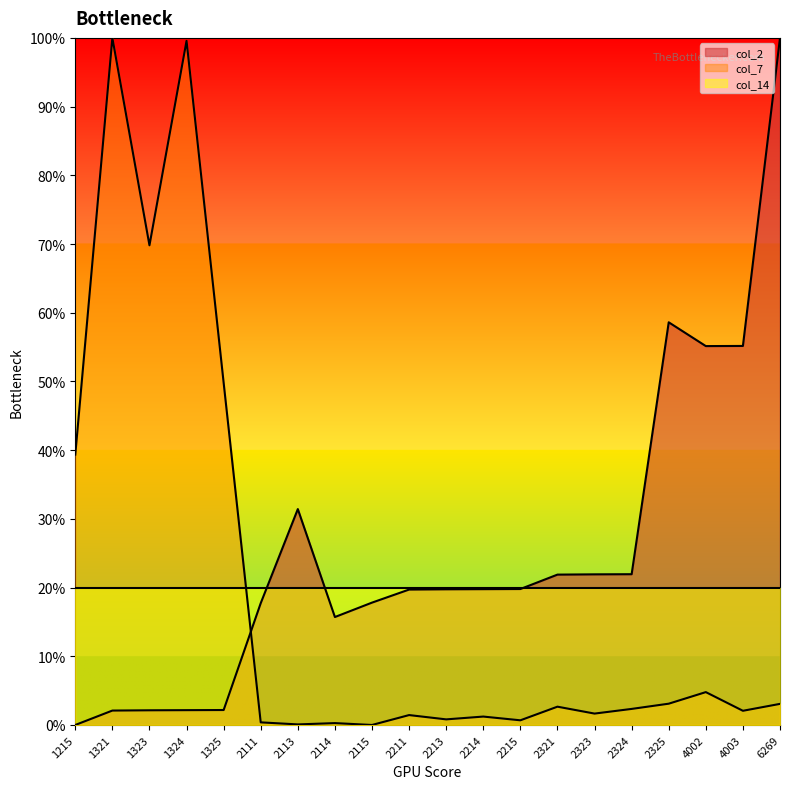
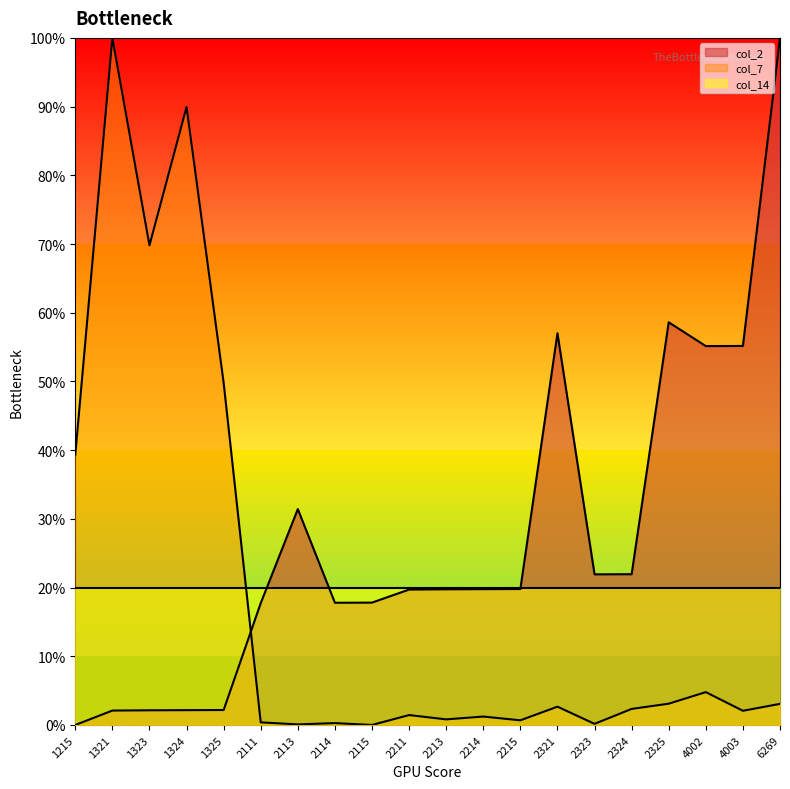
col_7, 1324: 100% -> 90%
col_2, 2114: 16% -> 18%
col_2, 2321: 22% -> 57%
col_7, 2323: 2% -> 0%
